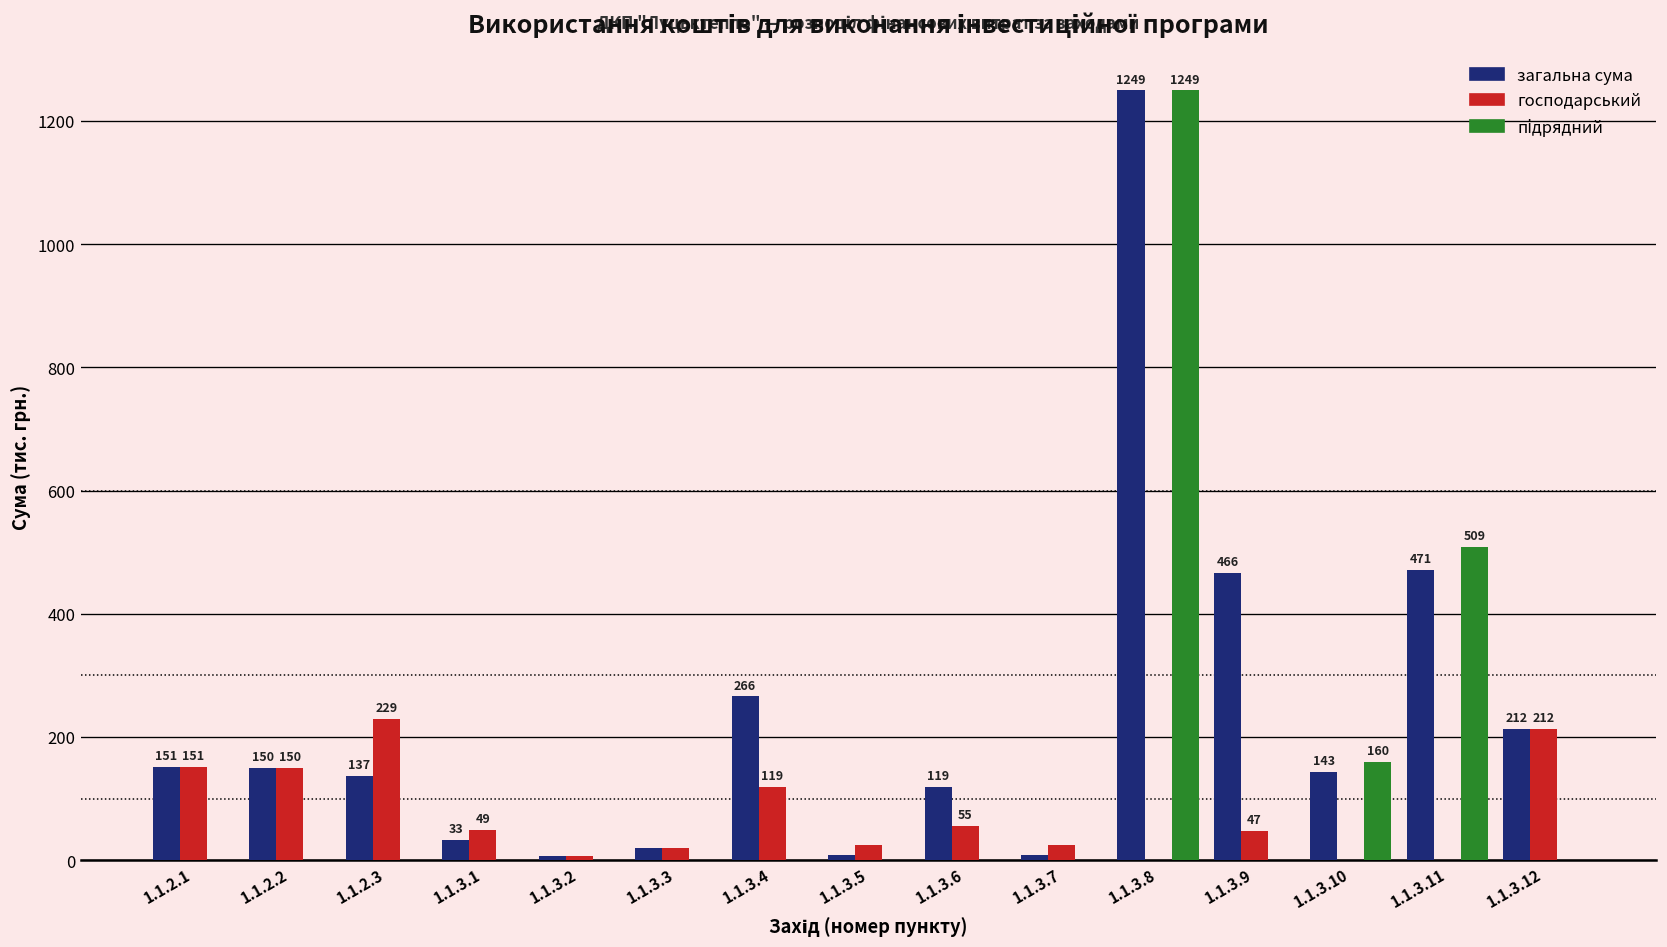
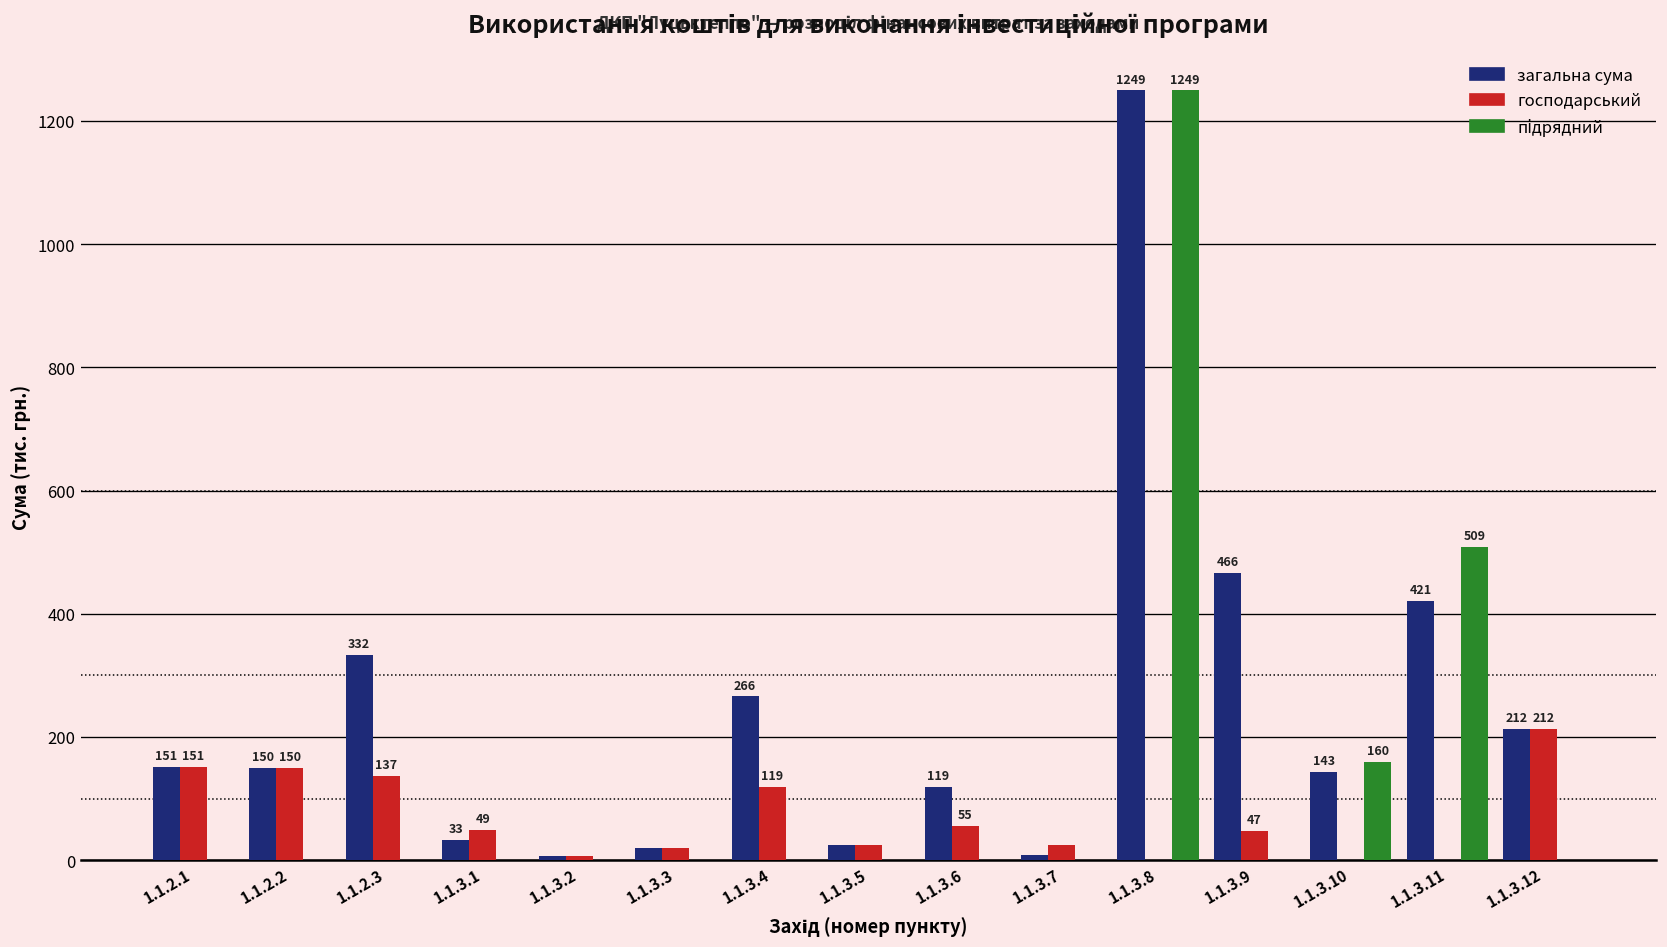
загальна сума, 1.1.2.3: 137 -> 332
господарський, 1.1.2.3: 229 -> 137
загальна сума, 1.1.3.5: 10 -> 20
загальна сума, 1.1.3.11: 471 -> 421
